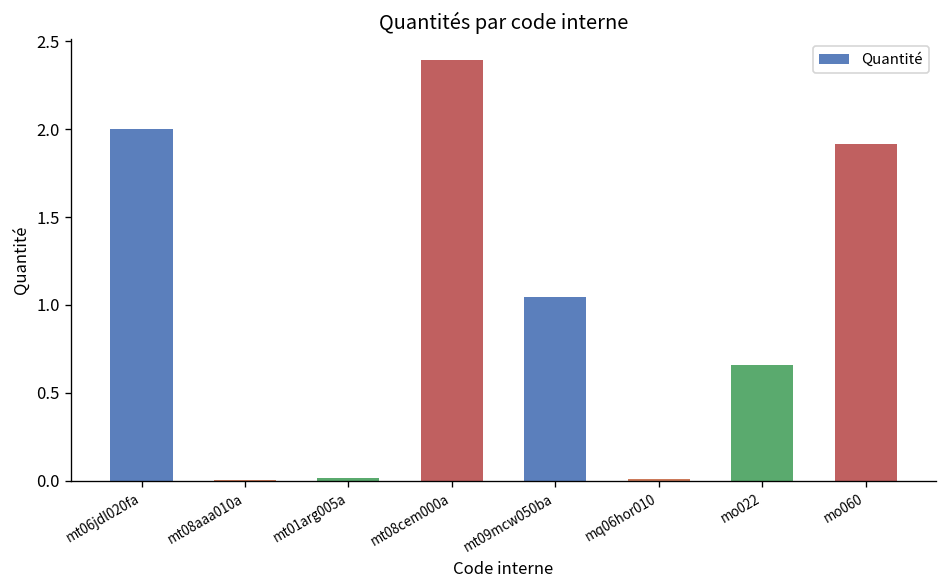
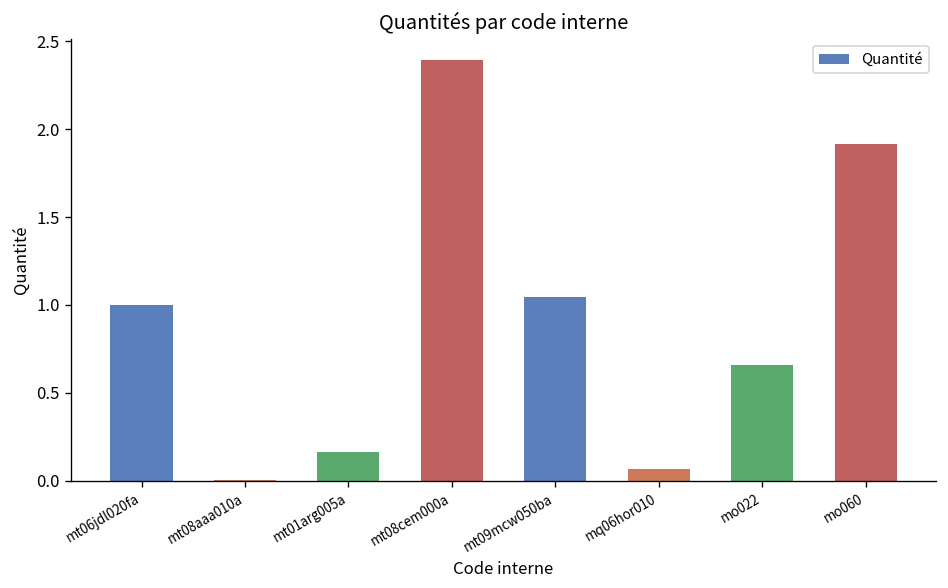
mt06jdl020fa: 2 -> 1
mt01arg005a: 0.02 -> 0.16
mq06hor010: 0.01 -> 0.07
